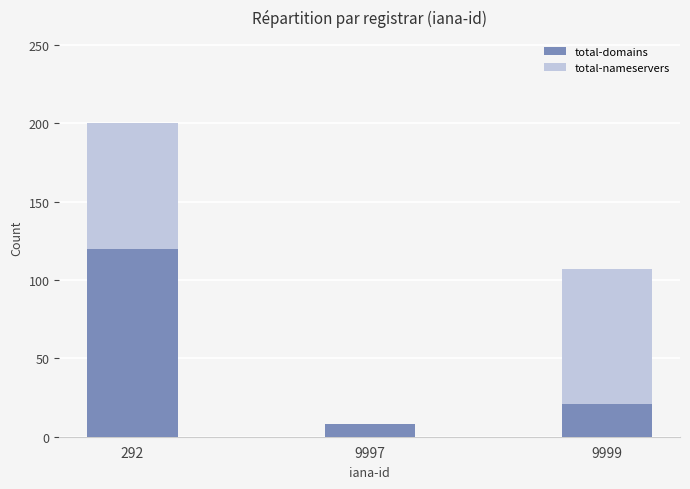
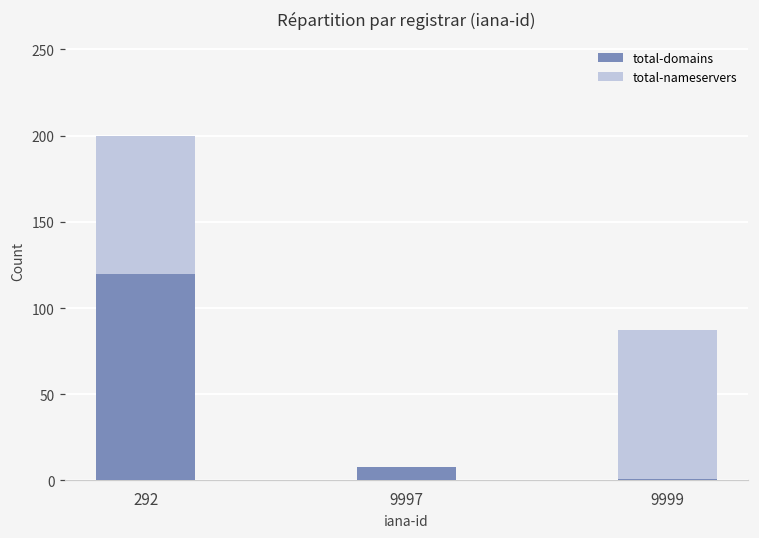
total-domains, 9999: 21 -> 1
